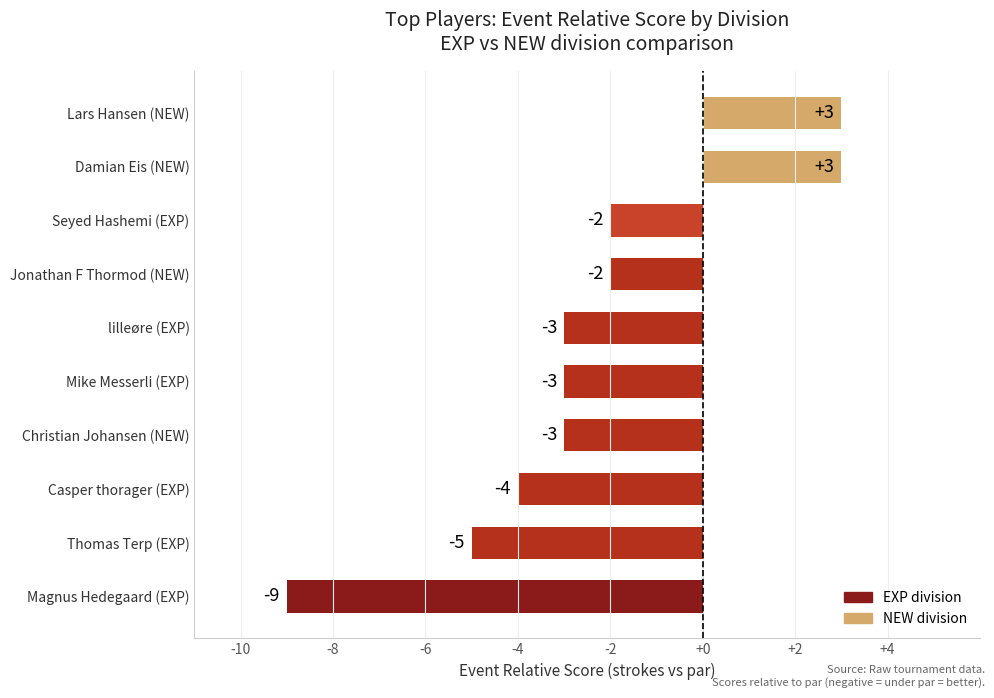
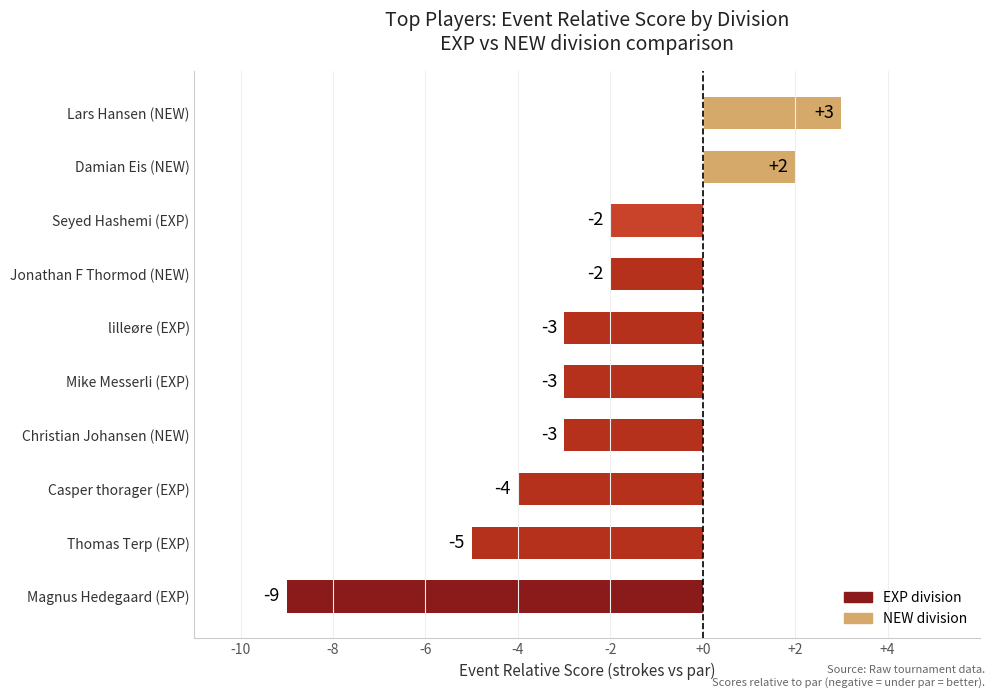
Damian Eis (NEW): +3 -> +2
